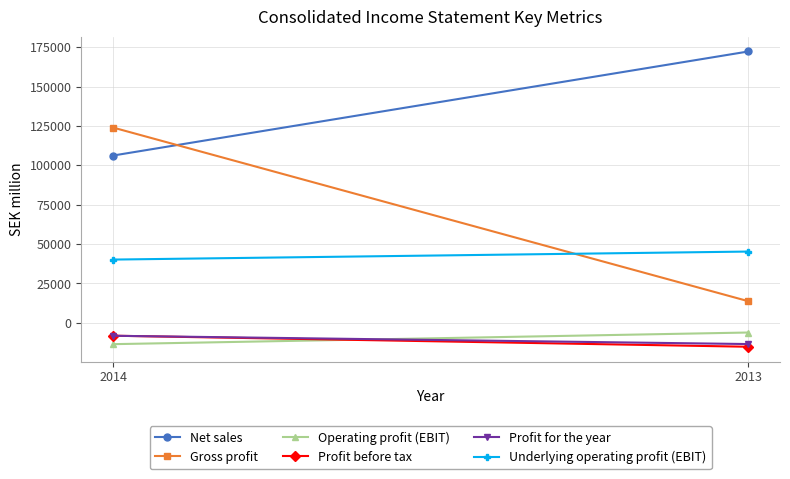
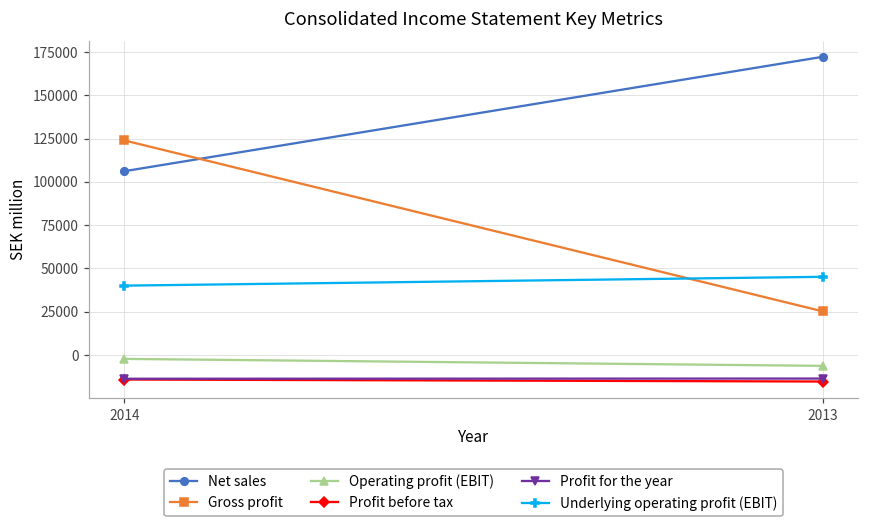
Operating profit (EBIT), 2014: -14000 -> -2000
Profit before tax, 2014: -8000 -> -14000
Profit for the year, 2014: -8000 -> -14000
Gross profit, 2013: 14000 -> 25000
